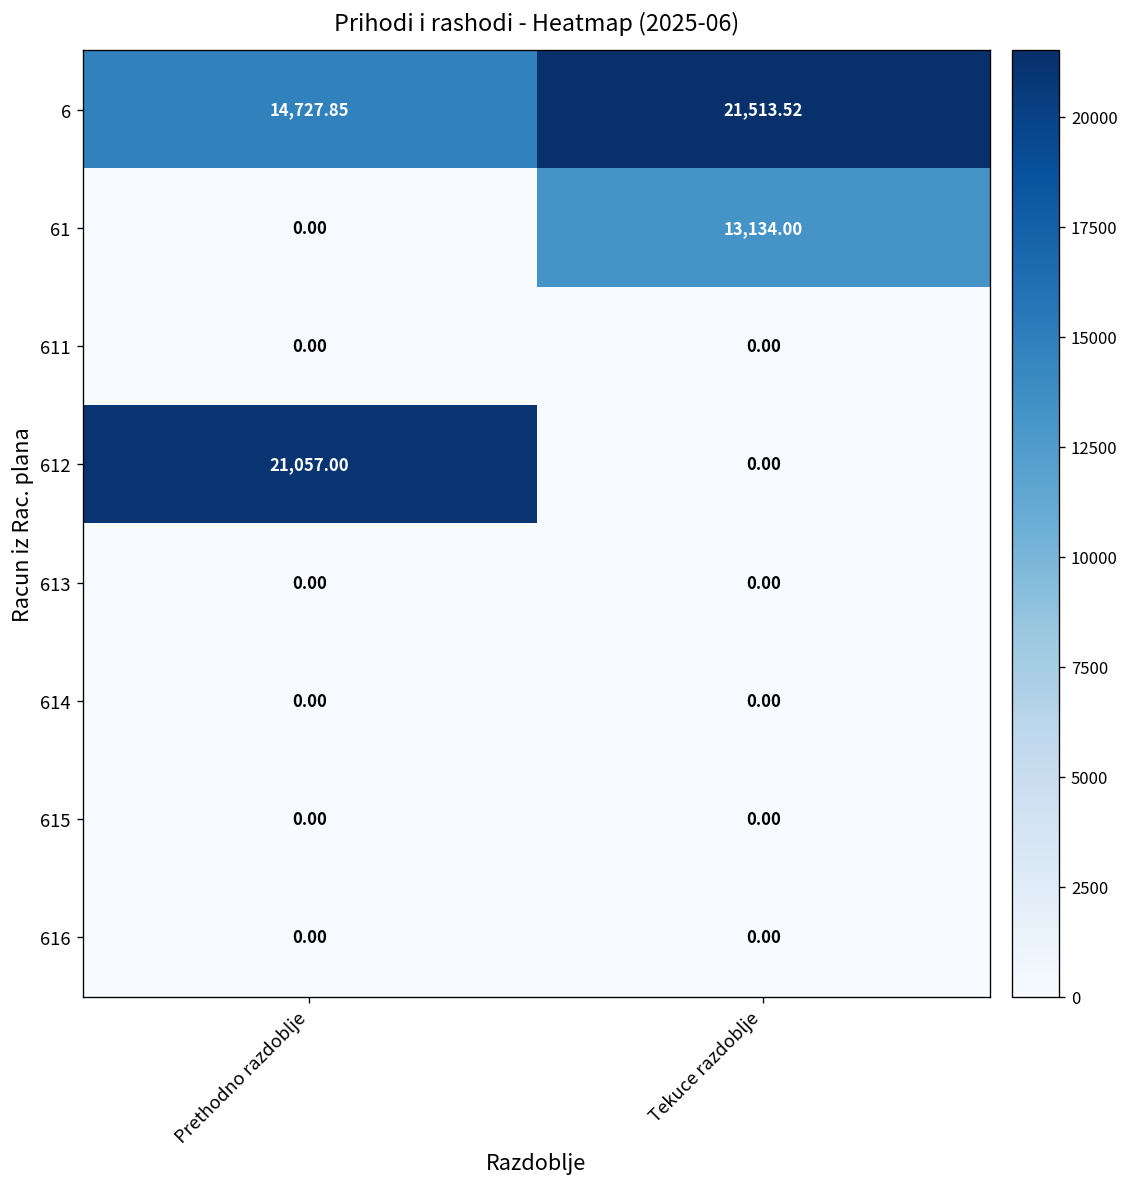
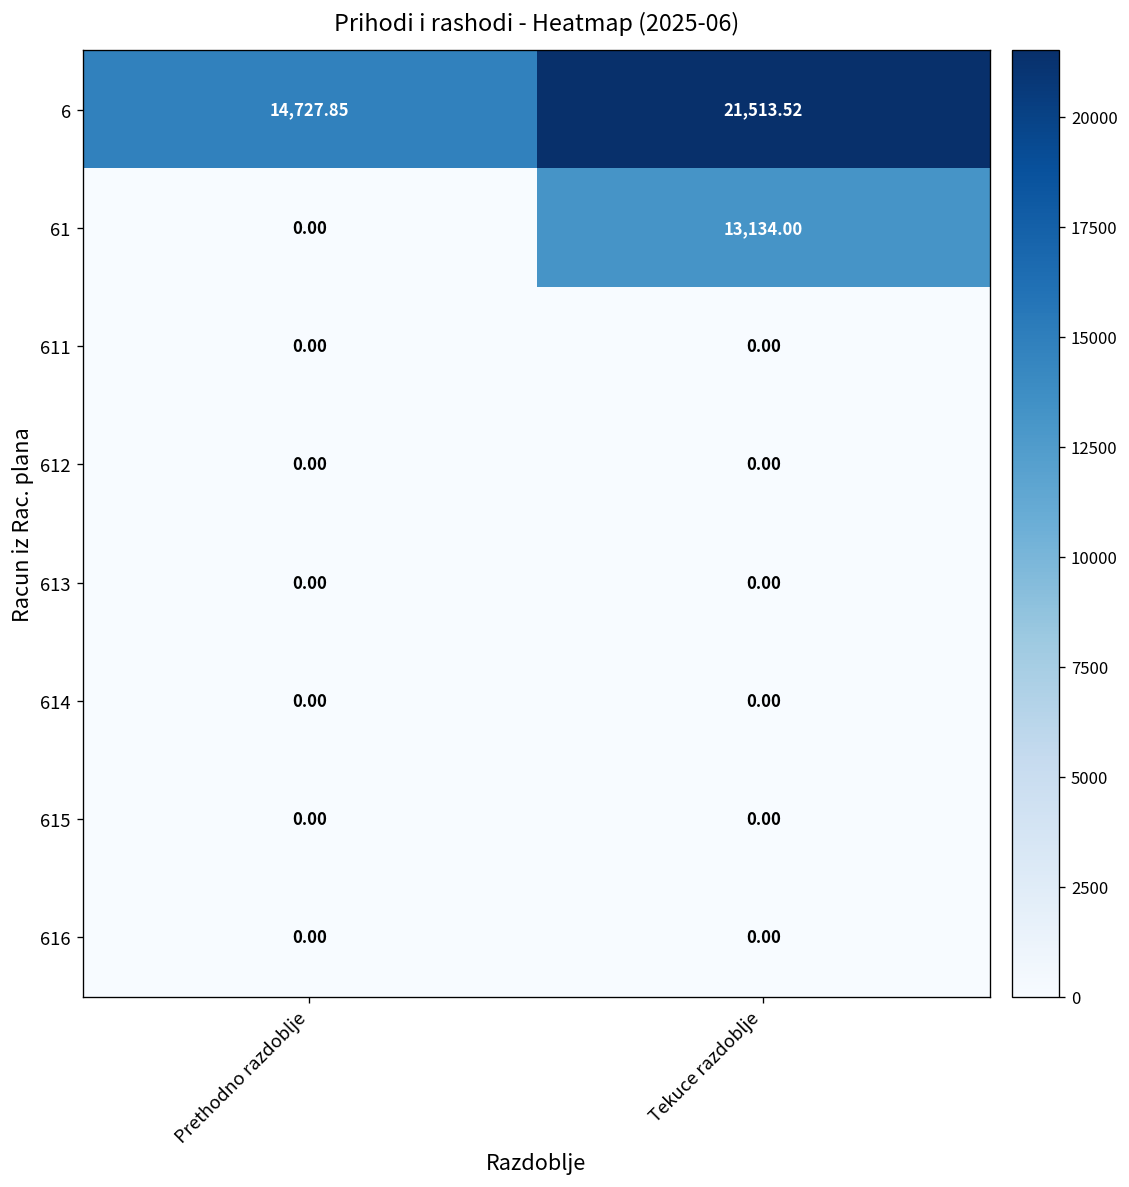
612, Prethodno razdoblje: 21,057.00 -> 0.00
